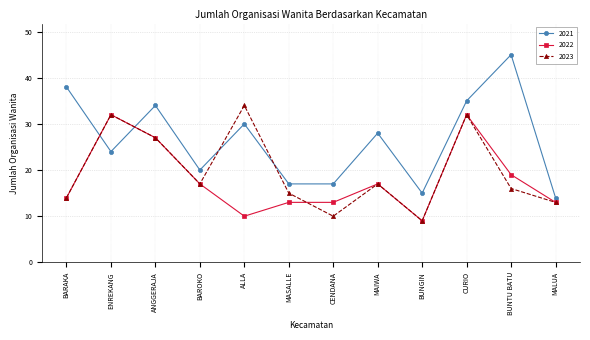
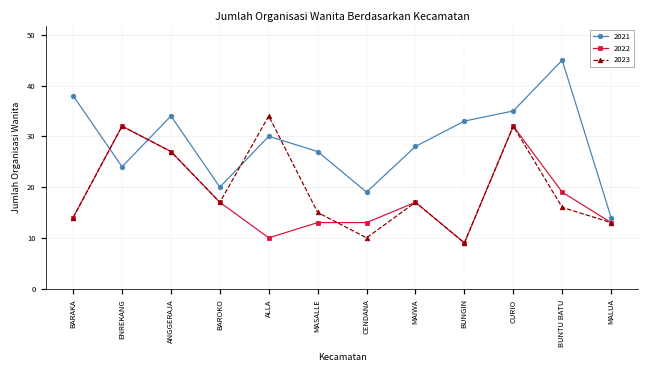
2021, MASALLE: 17 -> 27
2021, CENDANA: 17 -> 19
2021, BUNGIN: 15 -> 33
